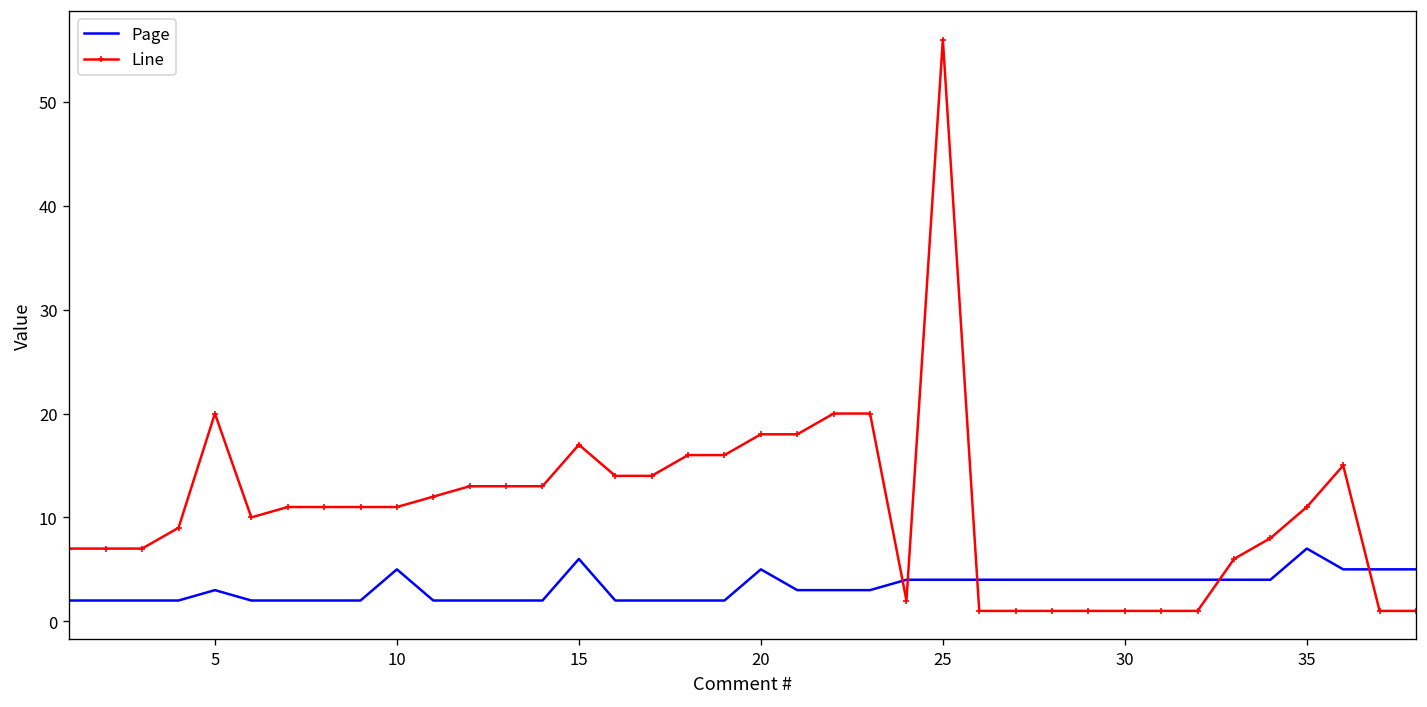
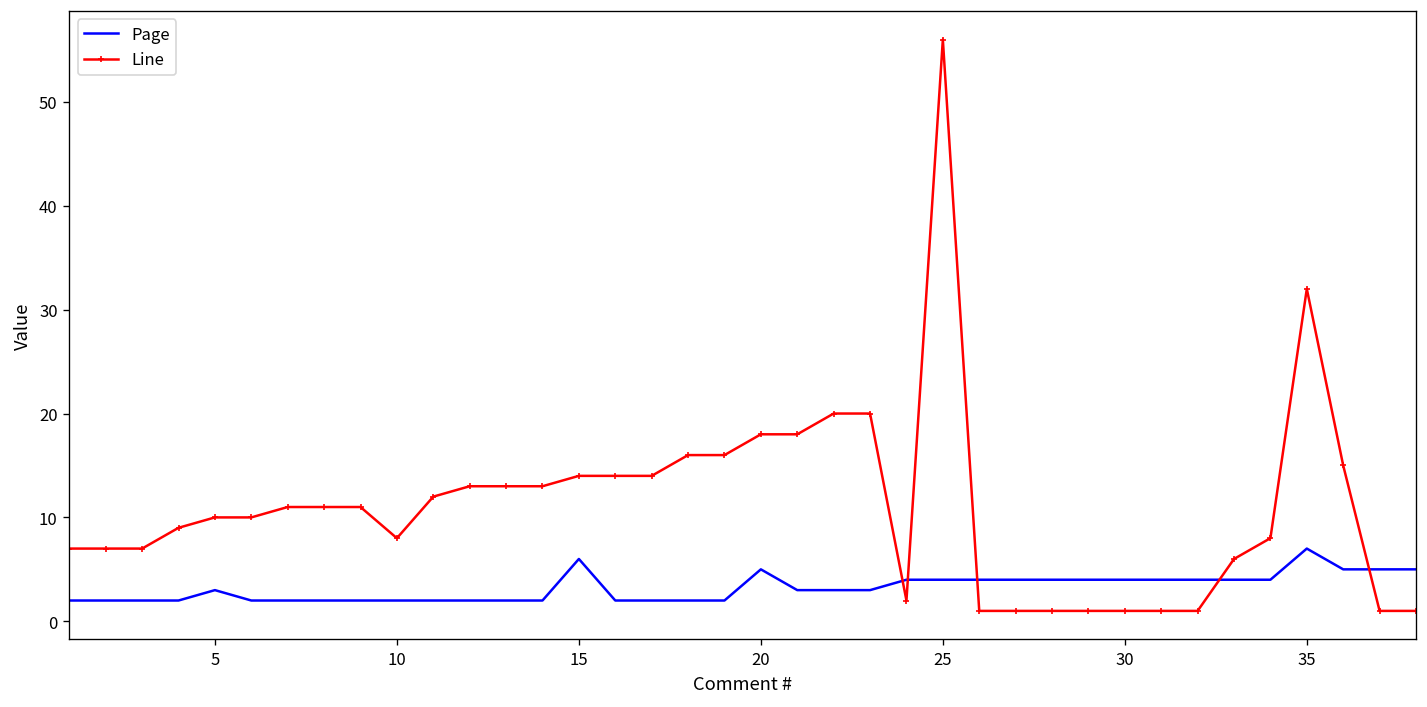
Line, 5: 20 -> 10
Page, 10: 5 -> 2
Line, 10: 11 -> 8
Line, 15: 17 -> 14
Line, 35: 11 -> 32
